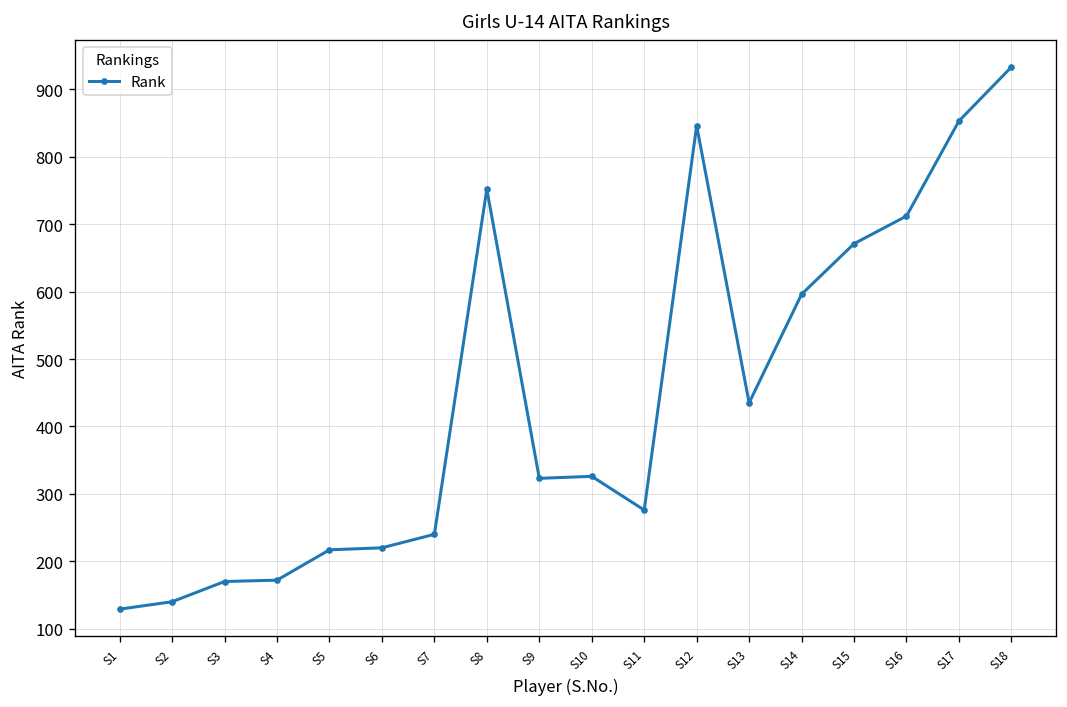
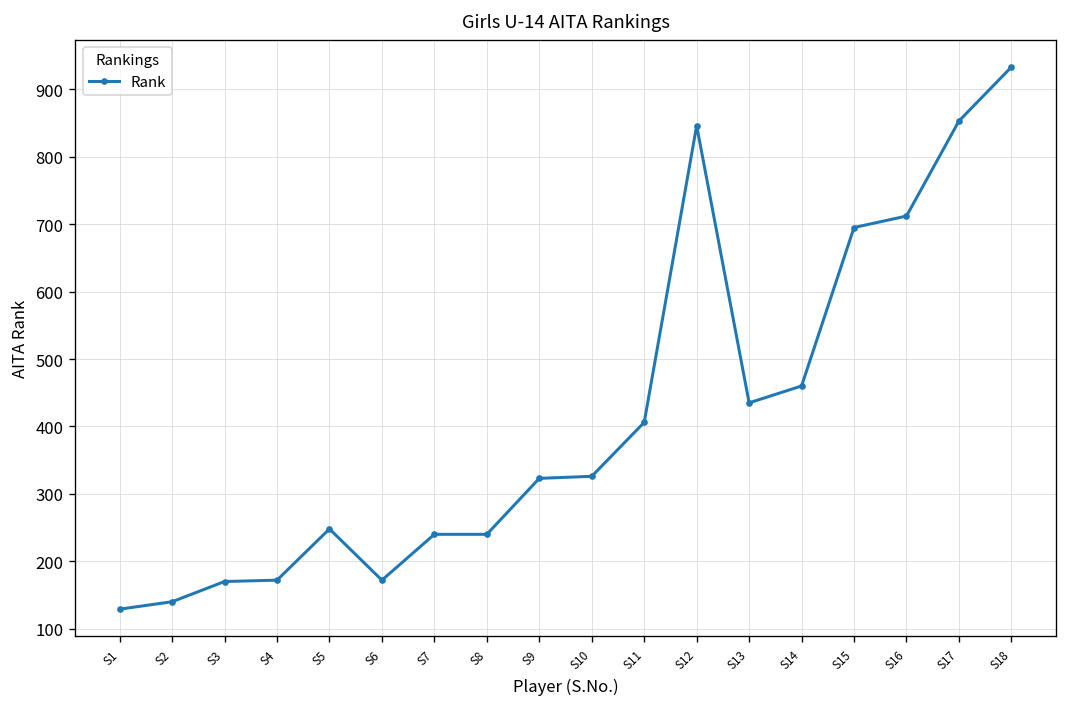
S5: 220 -> 250
S6: 220 -> 170
S8: 750 -> 240
S11: 280 -> 410
S14: 600 -> 460
S15: 670 -> 700
